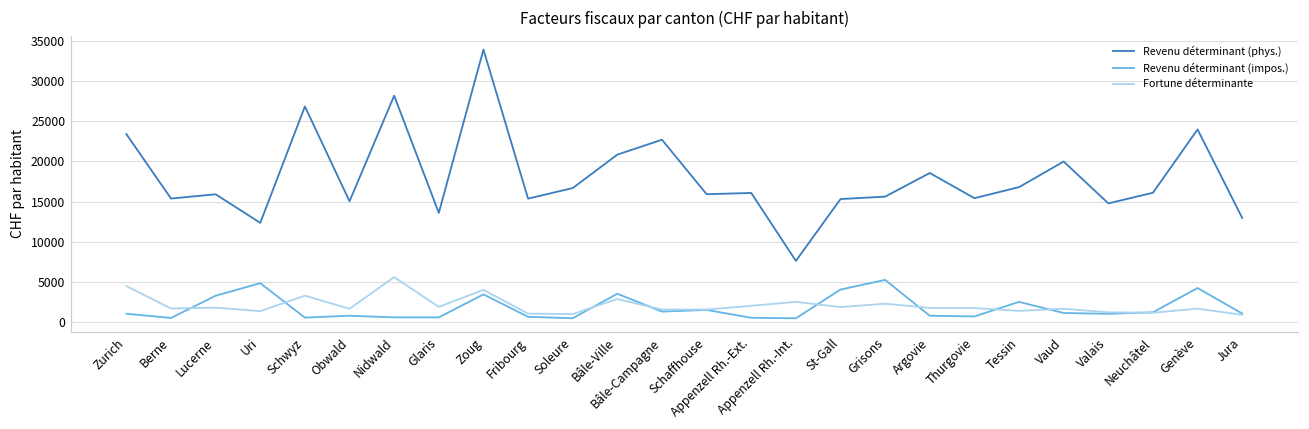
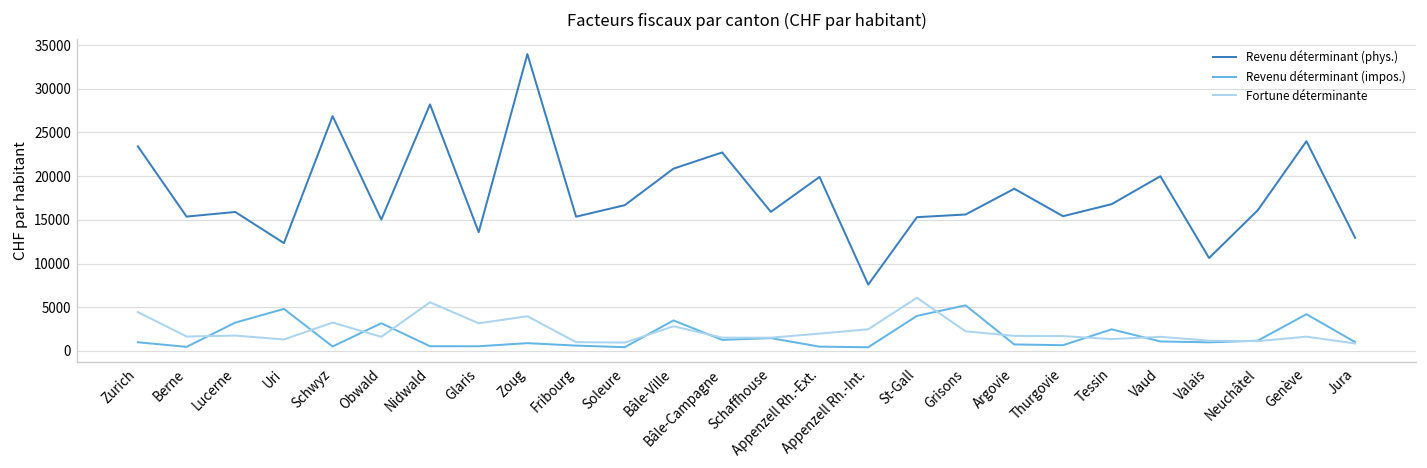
Revenu déterminant (impos.), Obwald: 1000 -> 3000
Fortune déterminante, Glaris: 2000 -> 3000
Revenu déterminant (impos.), Zoug: 3000 -> 1000
Revenu déterminant (phys.), Appenzell Rh.-Ext.: 16000 -> 20000
Fortune déterminante, St-Gall: 2000 -> 6000
Revenu déterminant (phys.), Valais: 15000 -> 11000
